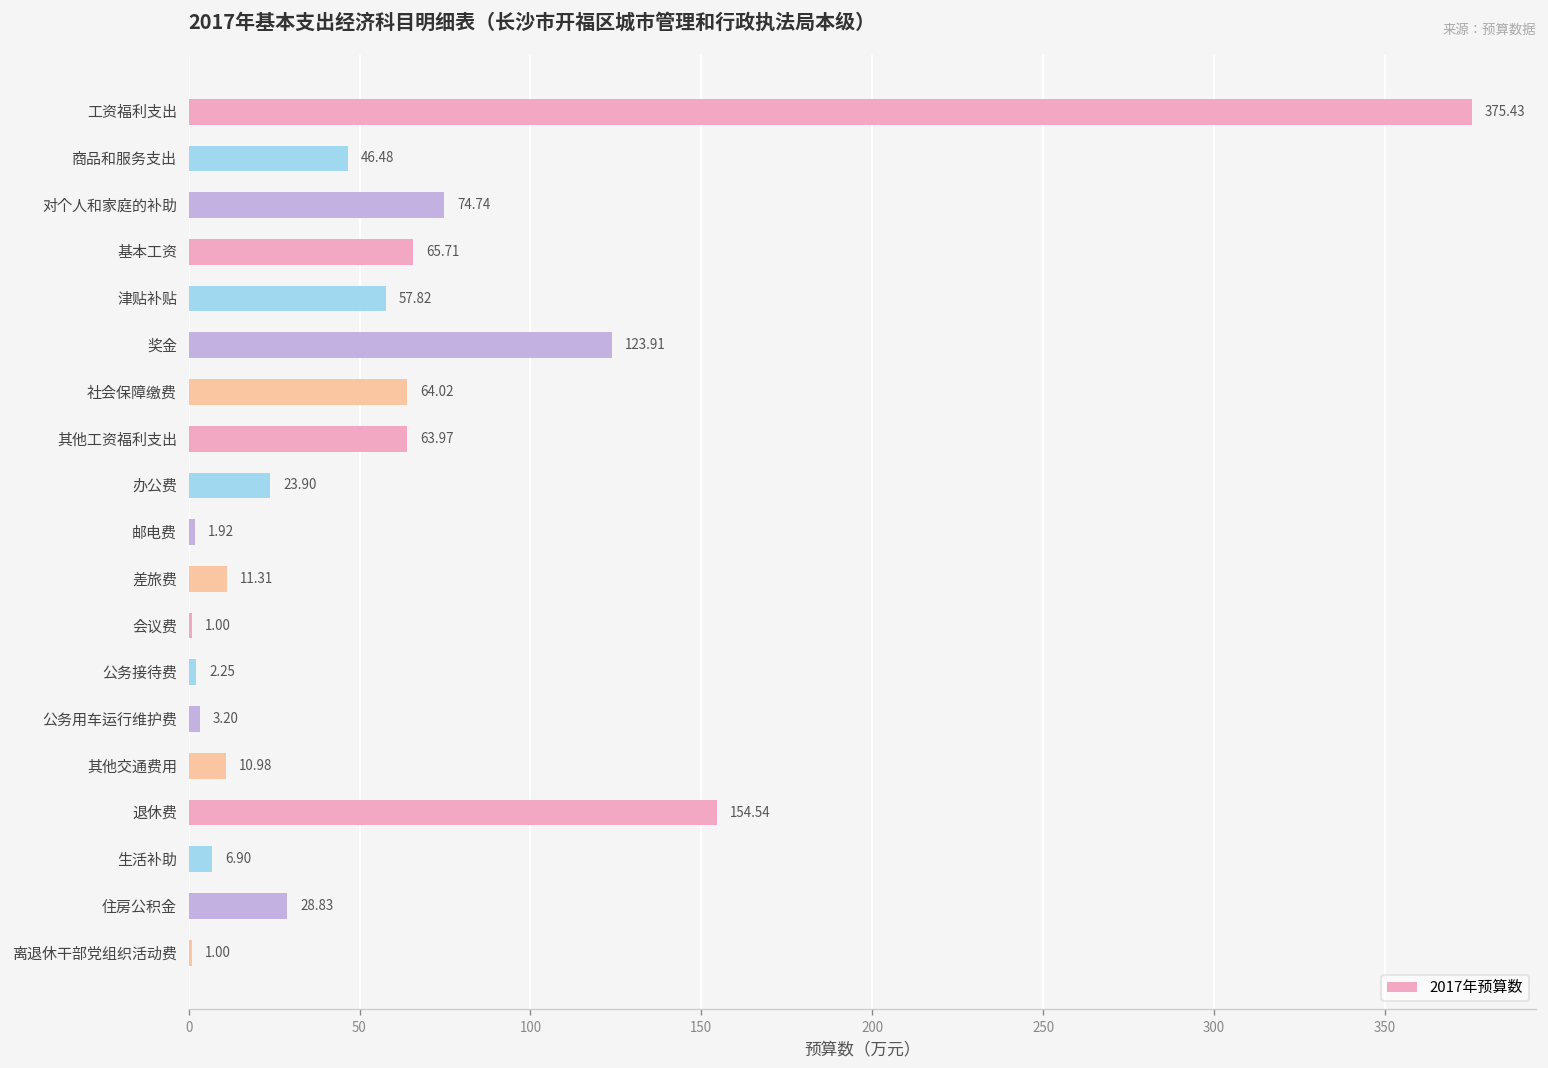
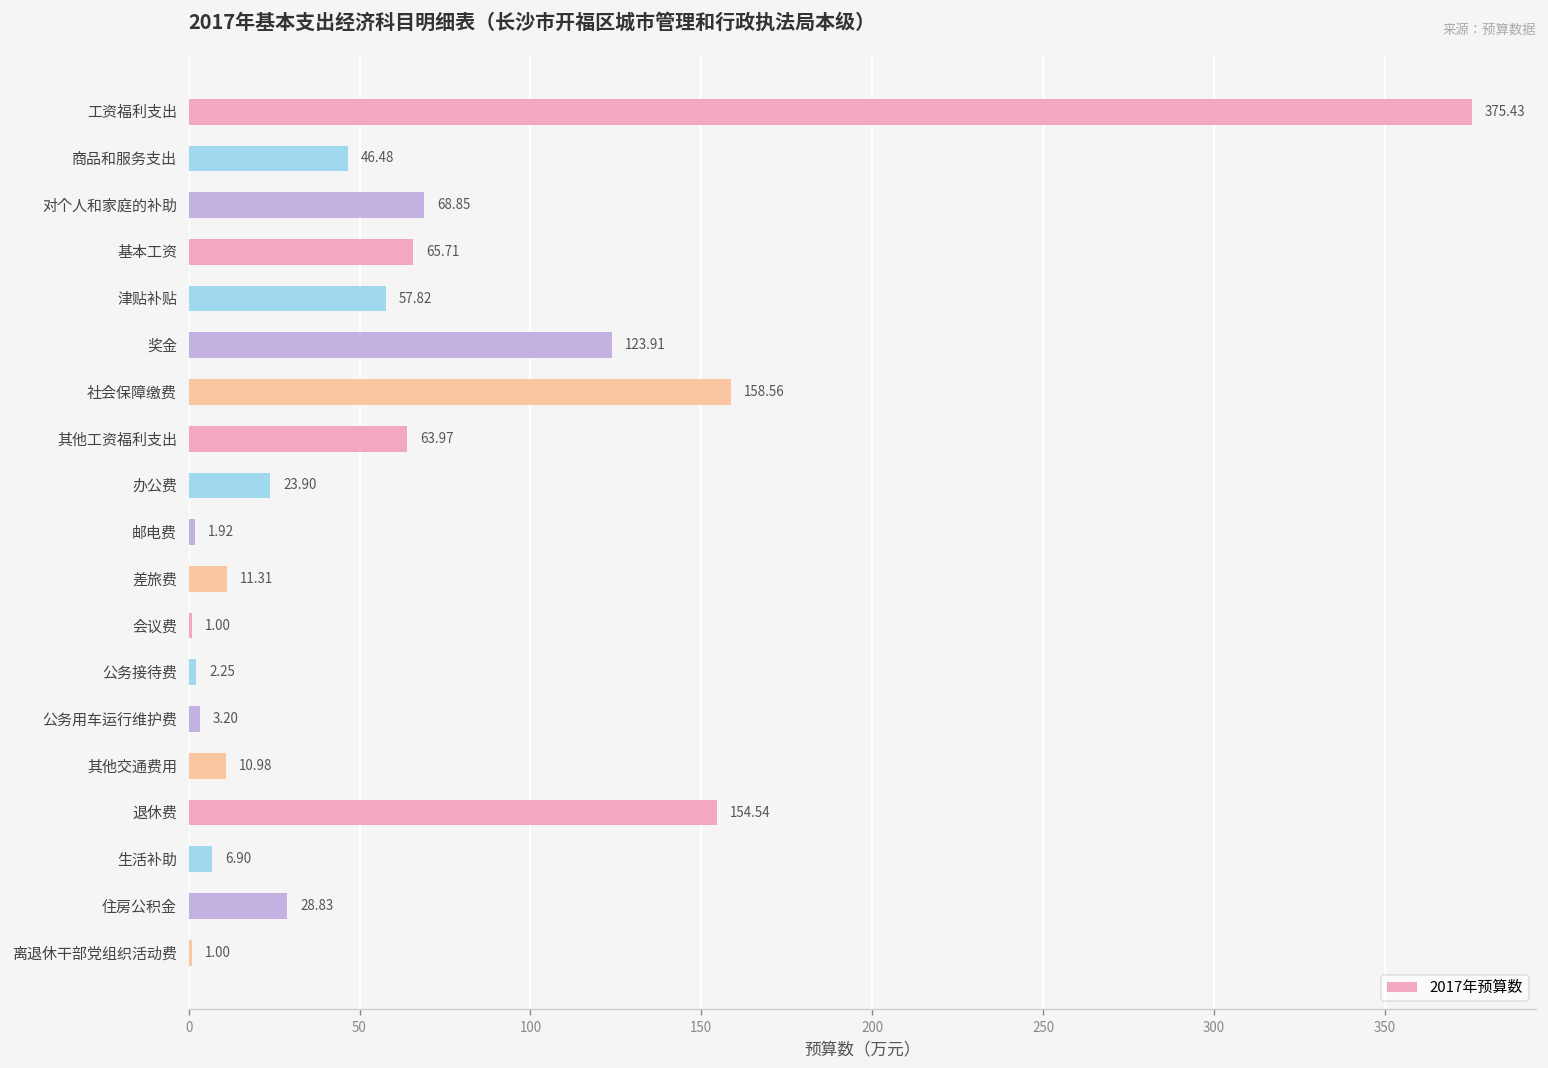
对个人和家庭的补助: 74.74 -> 68.85
社会保障缴费: 64.02 -> 158.56
